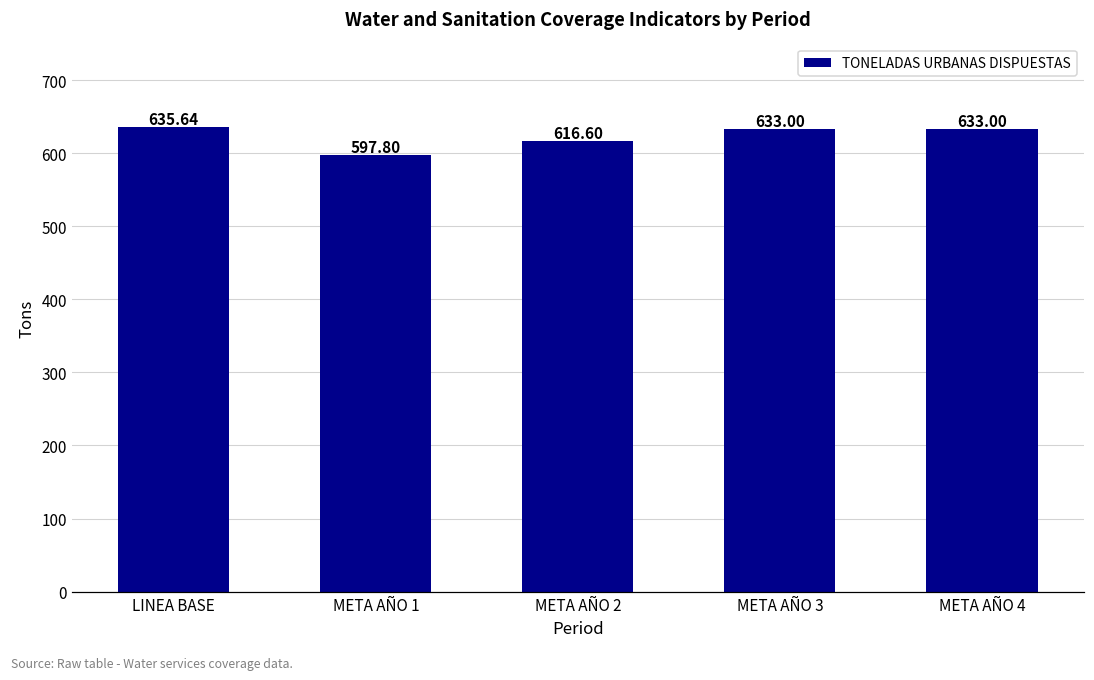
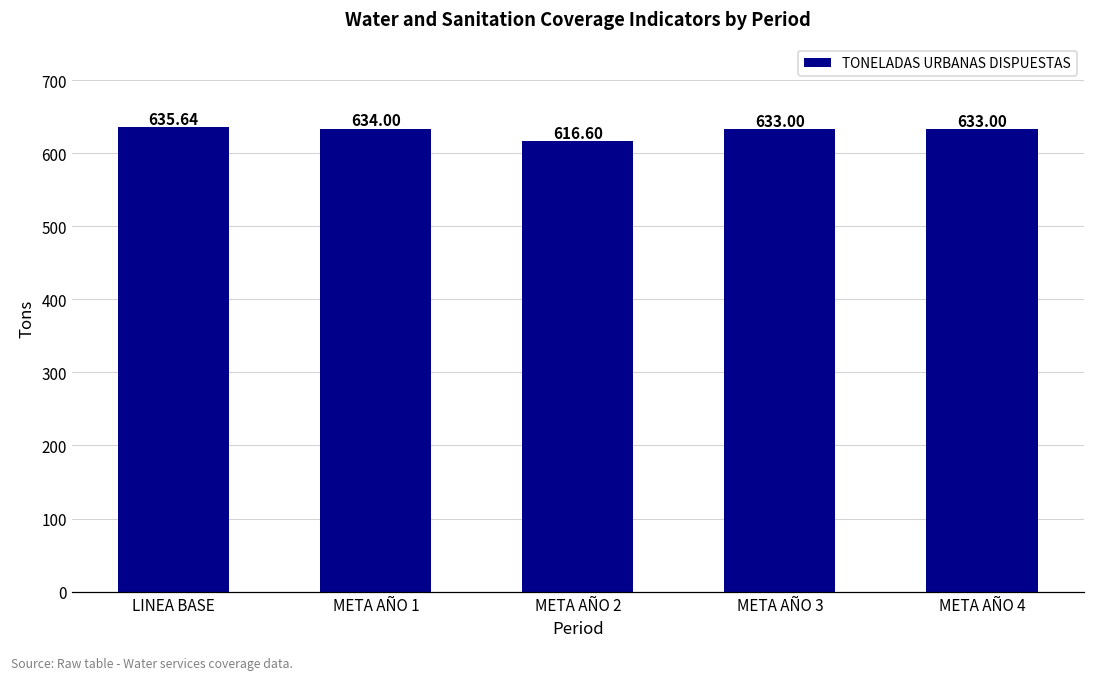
META AÑO 1: 597.80 -> 634.00
